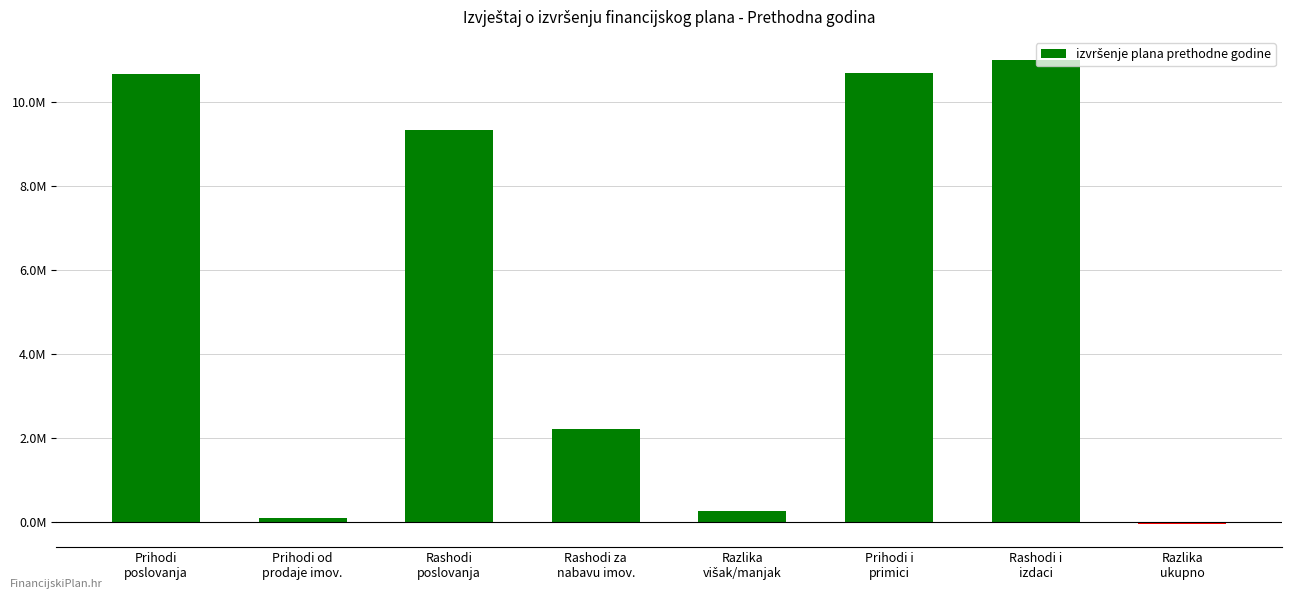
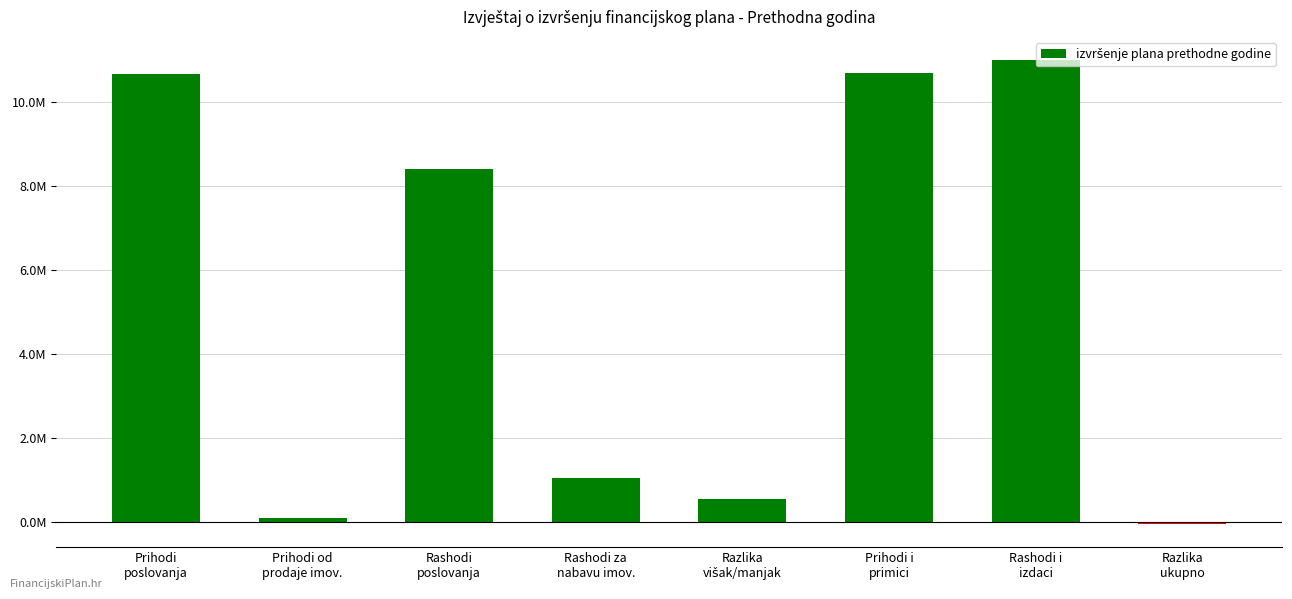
Rashodi poslovanja: 9300000 -> 8400000
Rashodi za nabavu imov.: 2200000 -> 1100000
Razlika višak/manjak: 300000 -> 600000
